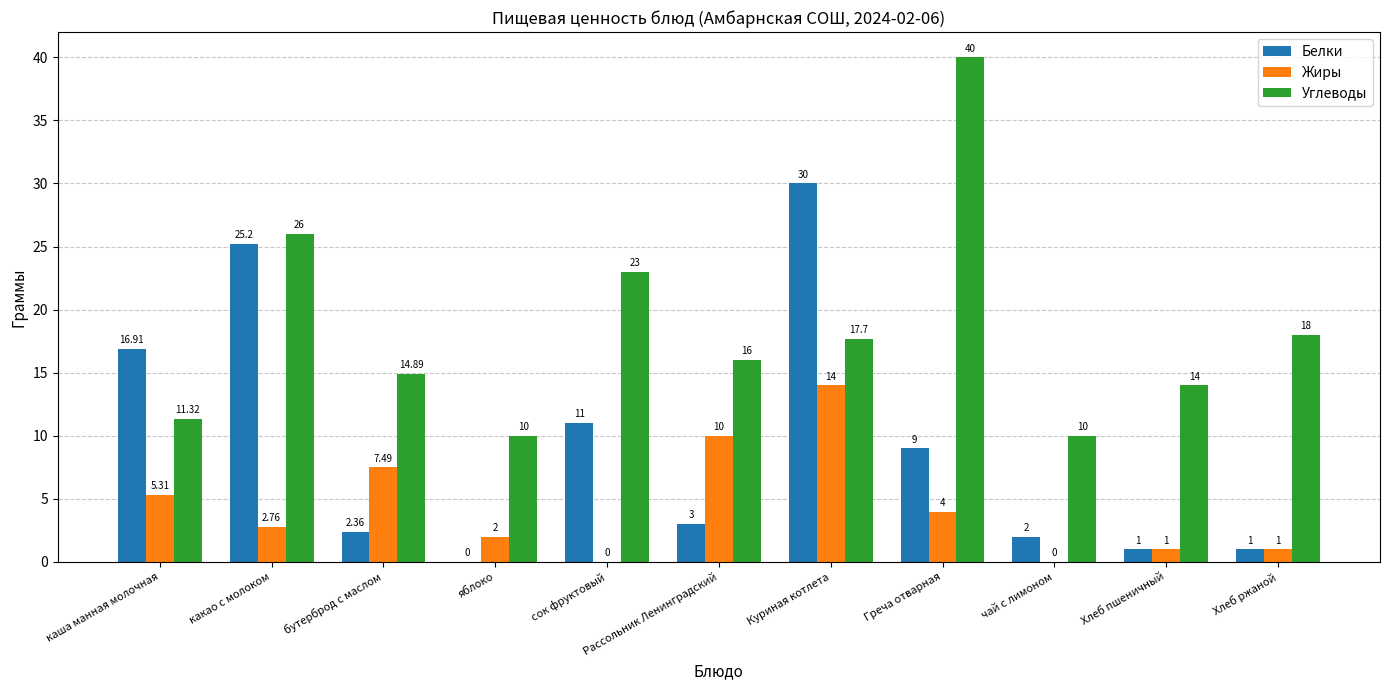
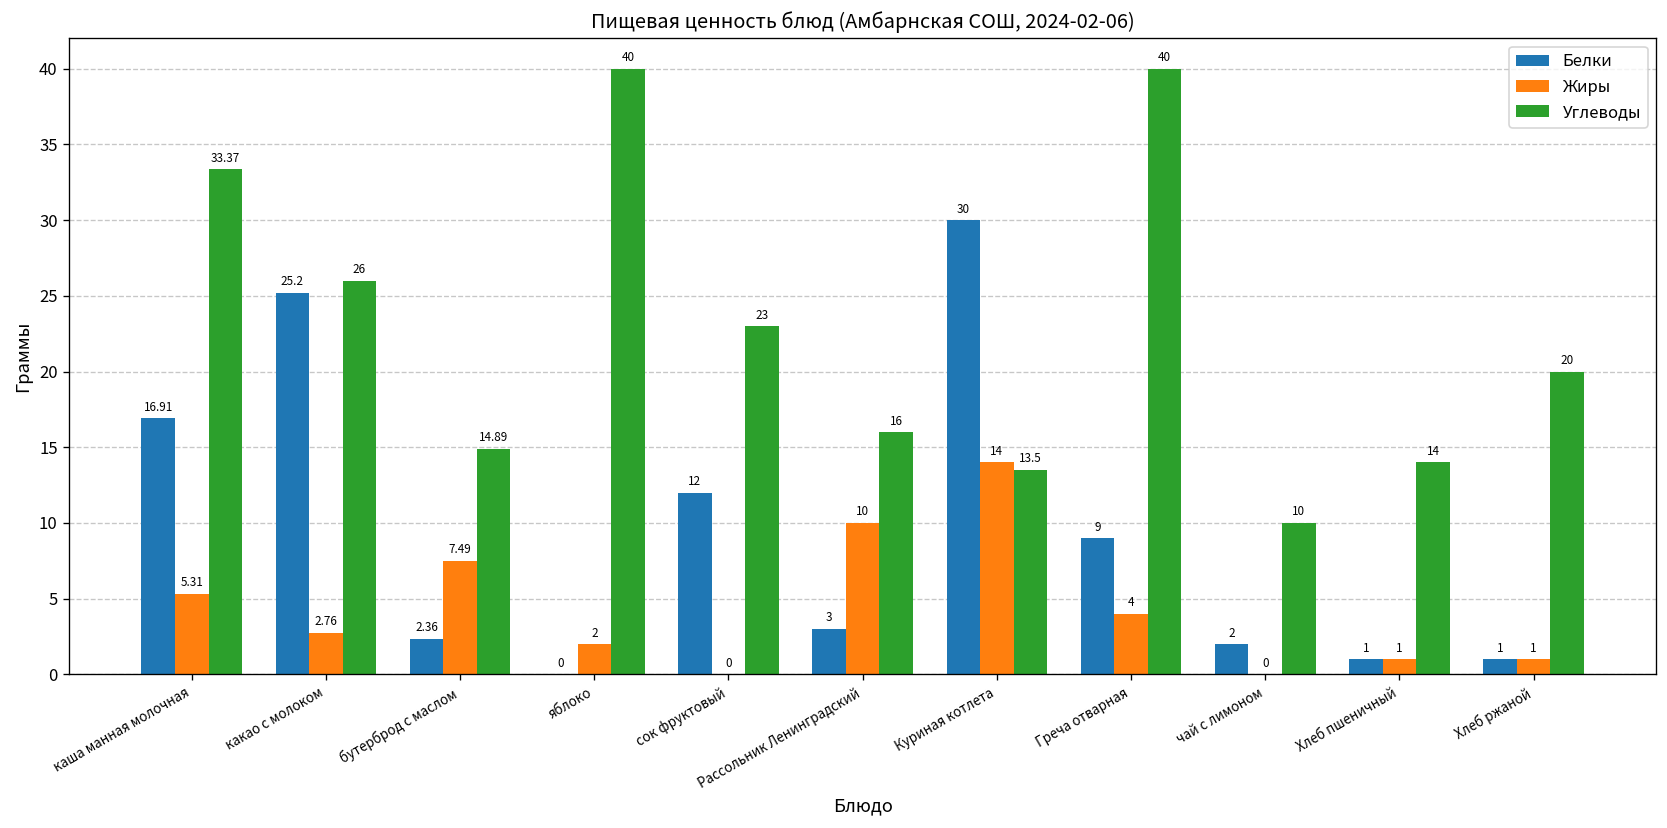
Углеводы, каша манная молочная: 11.32 -> 33.37
Углеводы, яблоко: 10 -> 40
Белки, сок фруктовый: 11 -> 12
Углеводы, Куриная котлета: 17.7 -> 13.5
Углеводы, Хлеб ржаной: 18 -> 20
